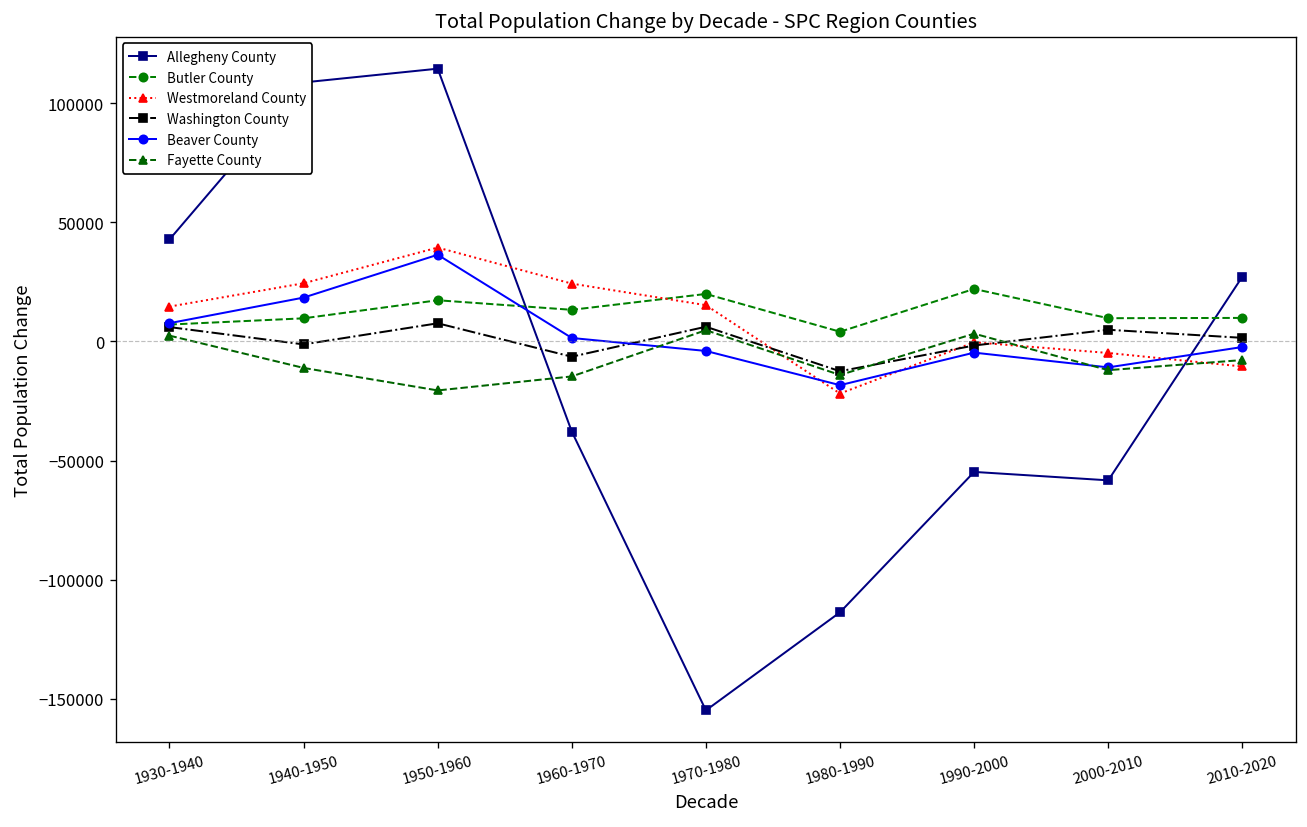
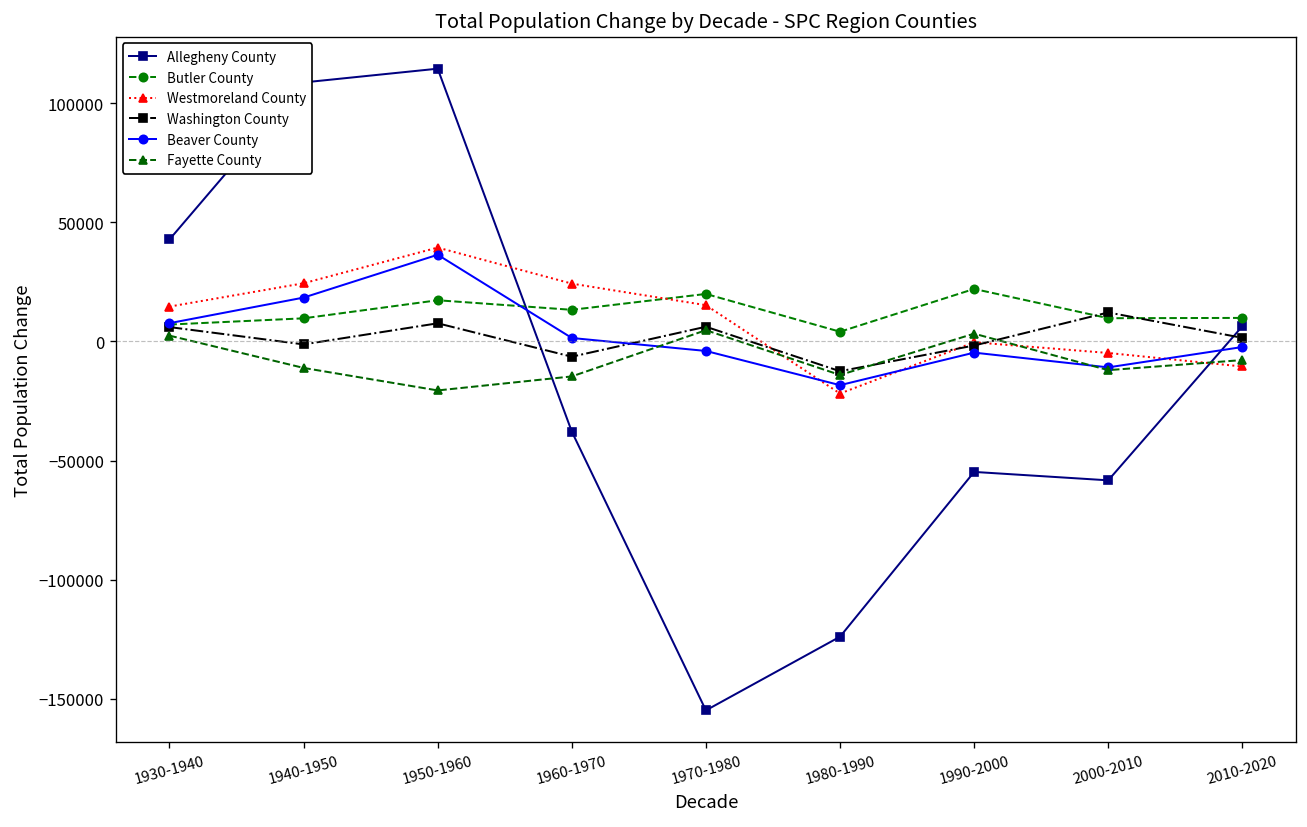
Allegheny County, 1980-1990: -114000 -> -124000
Washington County, 2000-2010: 5000 -> 12000
Allegheny County, 2010-2020: 27000 -> 6000
